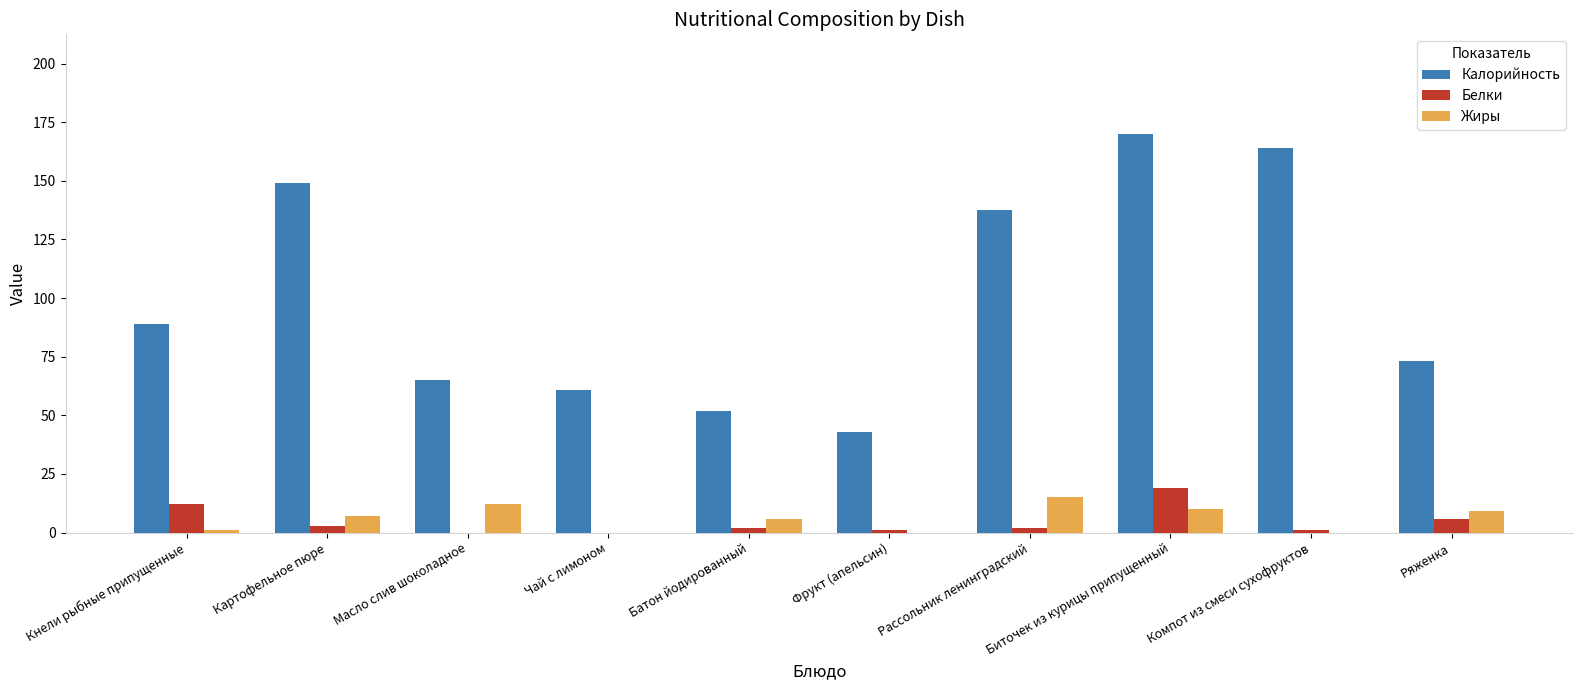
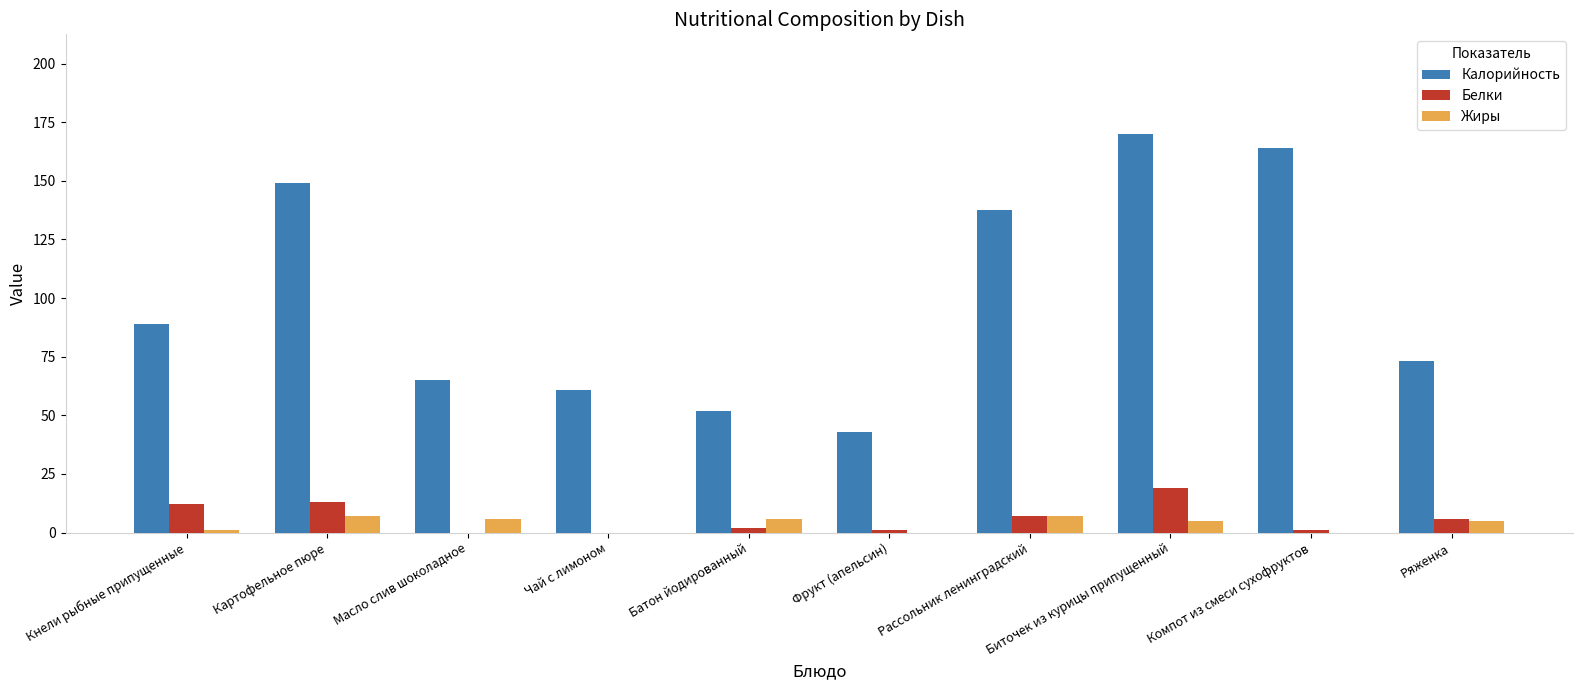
Белки, Картофельное пюре: 3 -> 13
Жиры, Масло слив шоколадное: 12 -> 6
Белки, Рассольник ленинградский: 2 -> 7
Жиры, Рассольник ленинградский: 15 -> 7
Жиры, Биточек из курицы припущенный: 10 -> 5
Жиры, Ряженка: 9 -> 5
